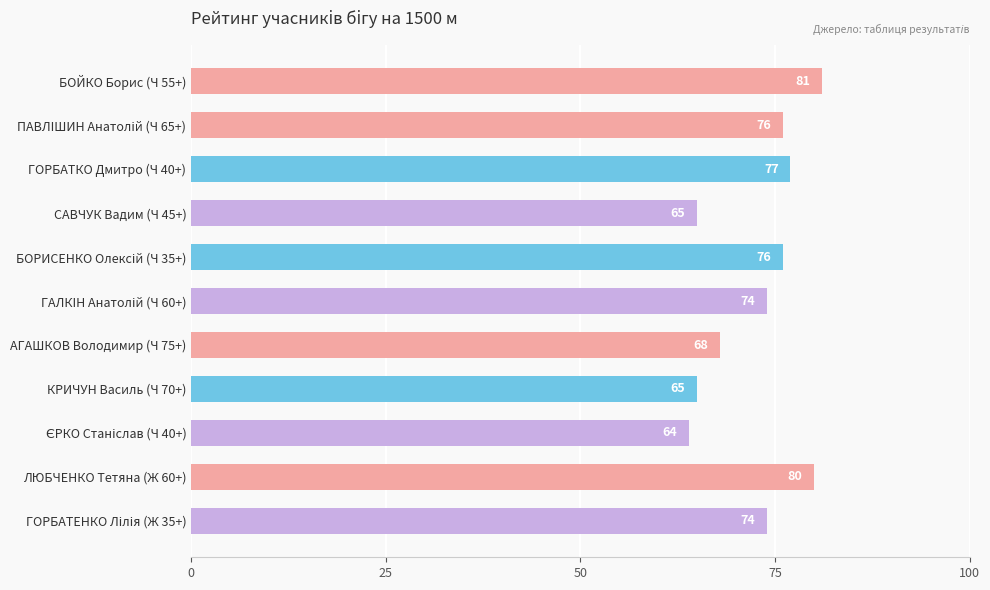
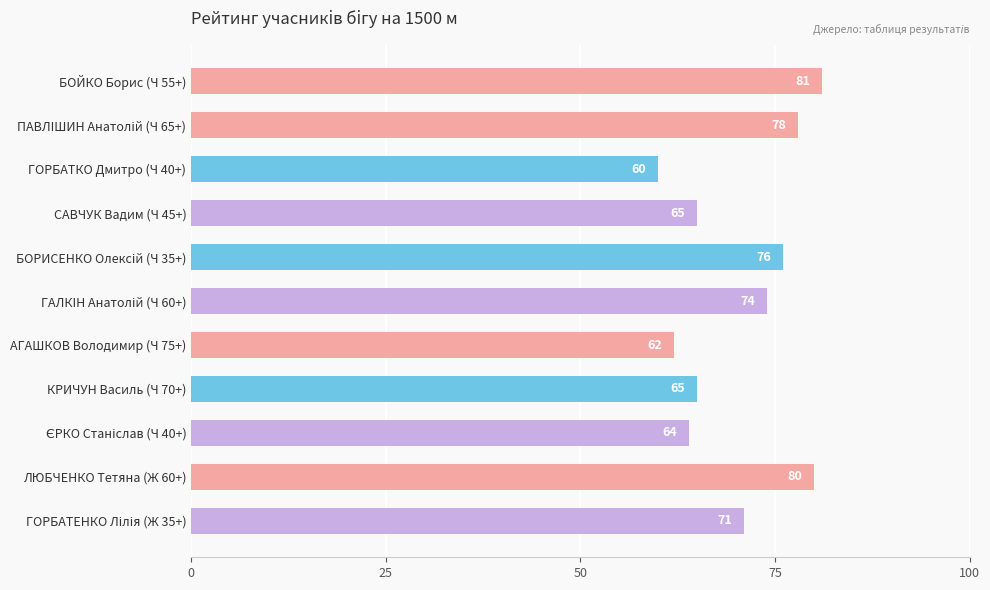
ПАВЛІШИН Анатолій (Ч 65+): 76 -> 78
ГОРБАТКО Дмитро (Ч 40+): 77 -> 60
АГАШКОВ Володимир (Ч 75+): 68 -> 62
ГОРБАТЕНКО Лілія (Ж 35+): 74 -> 71
